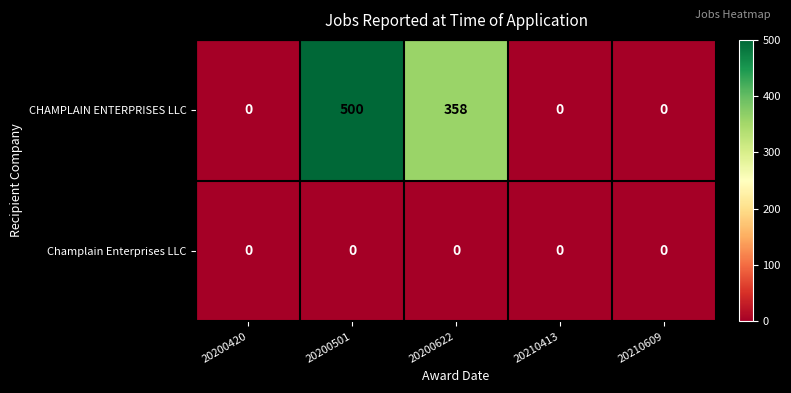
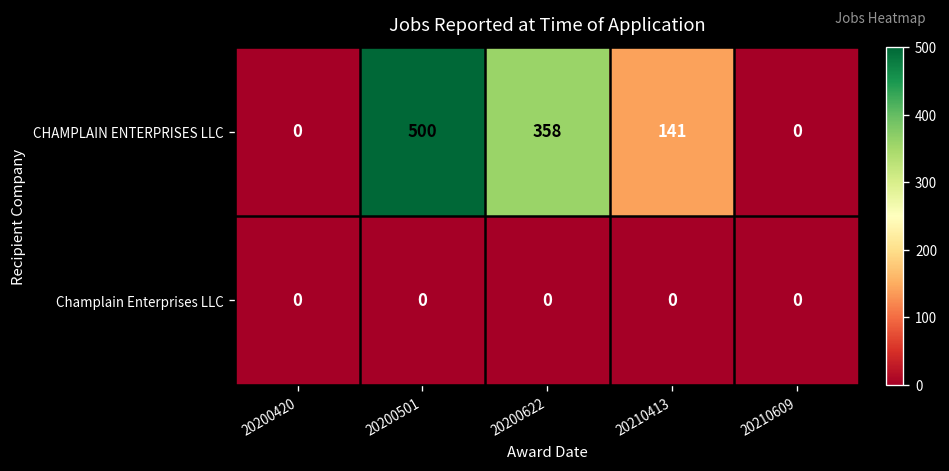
CHAMPLAIN ENTERPRISES LLC, 20210413: 0 -> 141
